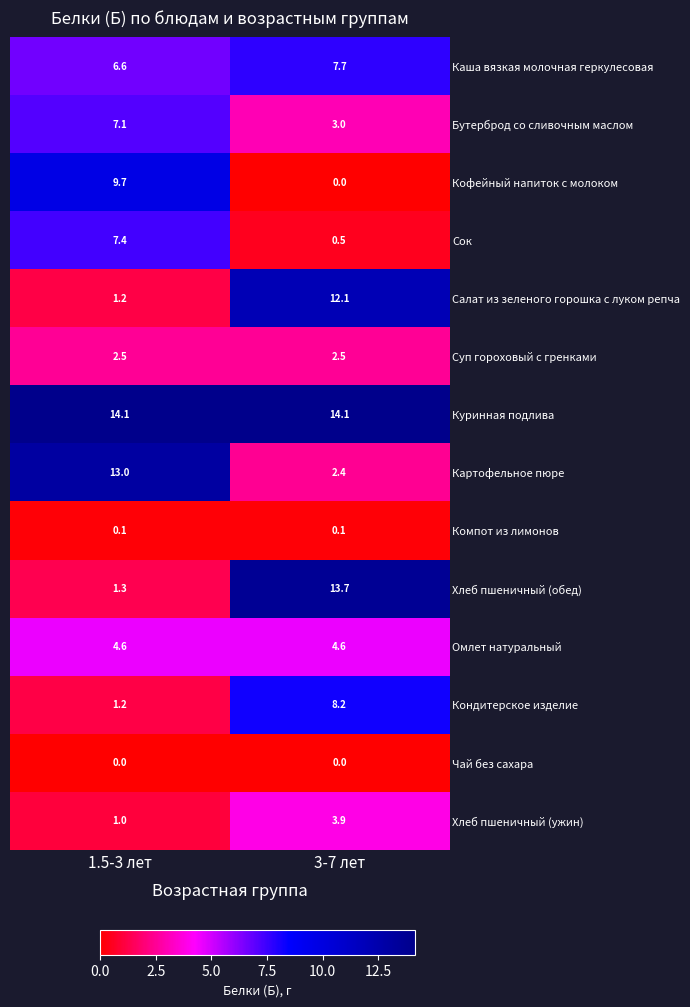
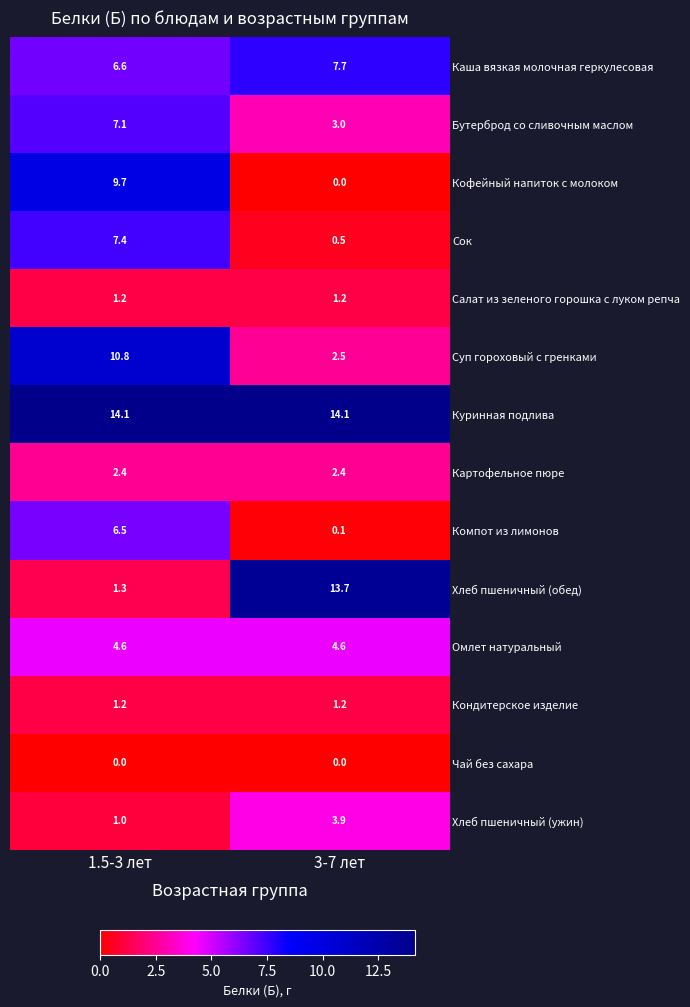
Салат из зеленого горошка с луком репча, 3-7 лет: 12.1 -> 1.2
Суп гороховый с гренками, 1.5-3 лет: 2.5 -> 10.8
Картофельное пюре, 1.5-3 лет: 13.0 -> 2.4
Компот из лимонов, 1.5-3 лет: 0.1 -> 6.5
Кондитерское изделие, 3-7 лет: 8.2 -> 1.2
